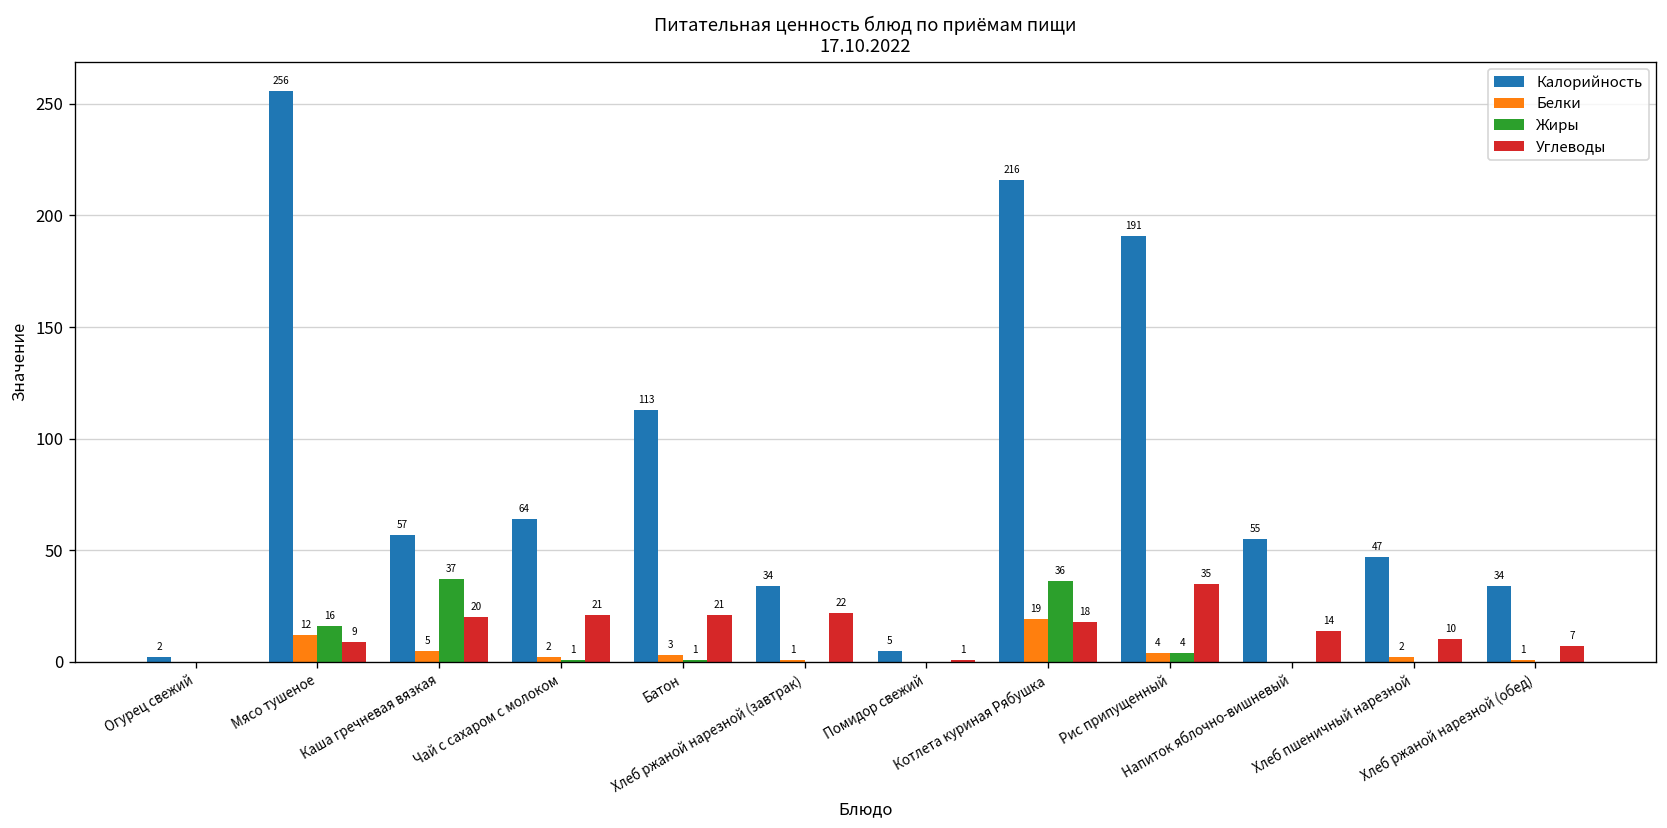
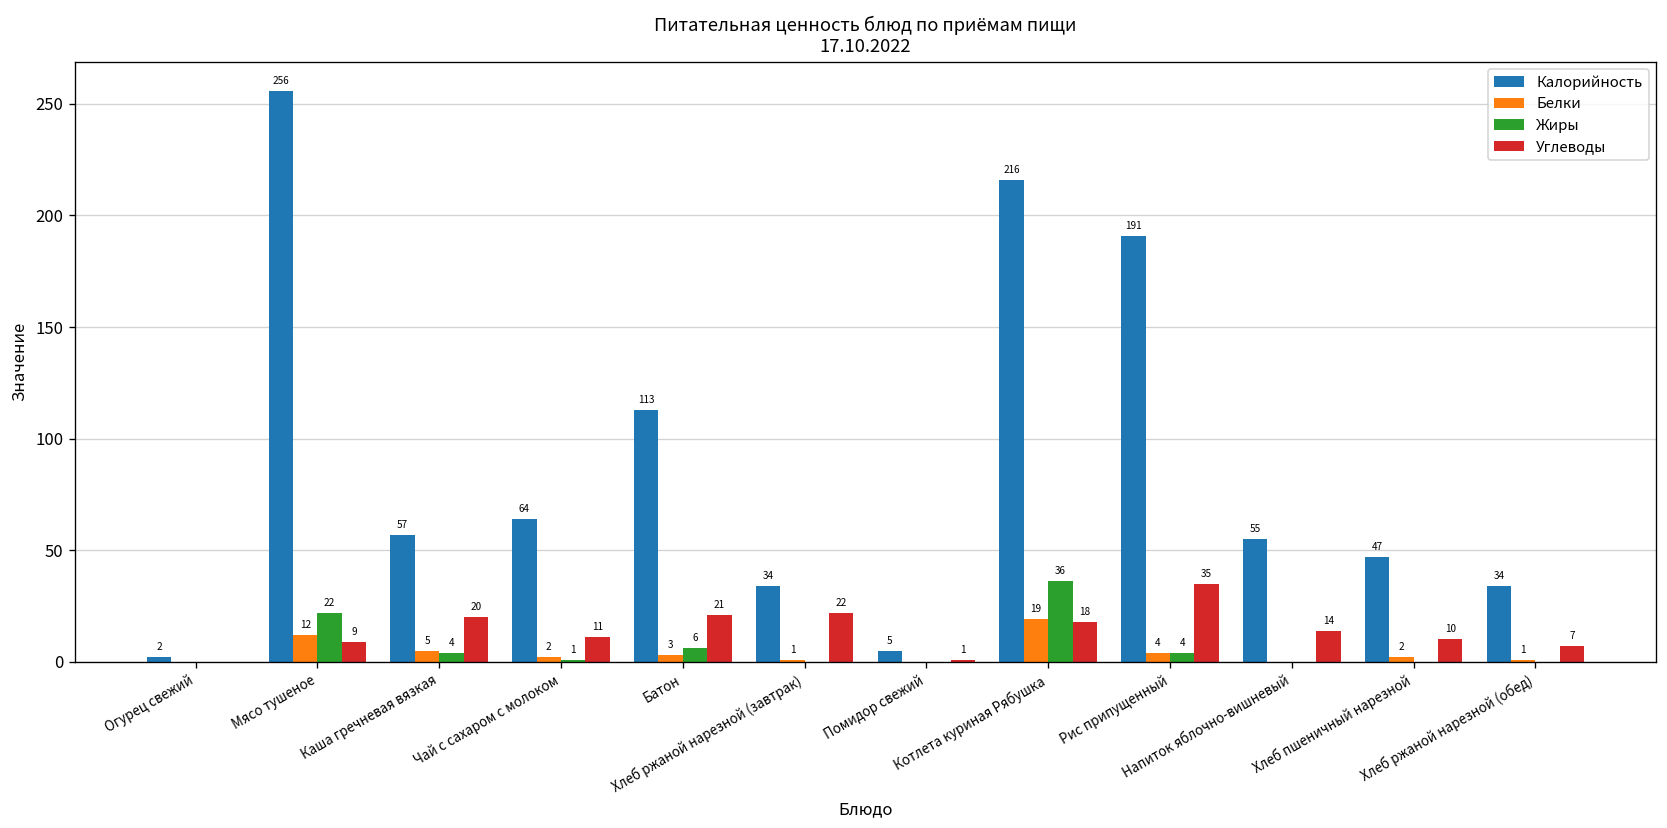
Жиры, Мясо тушеное: 16 -> 22
Жиры, Каша гречневая вязкая: 37 -> 4
Углеводы, Чай с сахаром с молоком: 21 -> 11
Жиры, Батон: 1 -> 6
